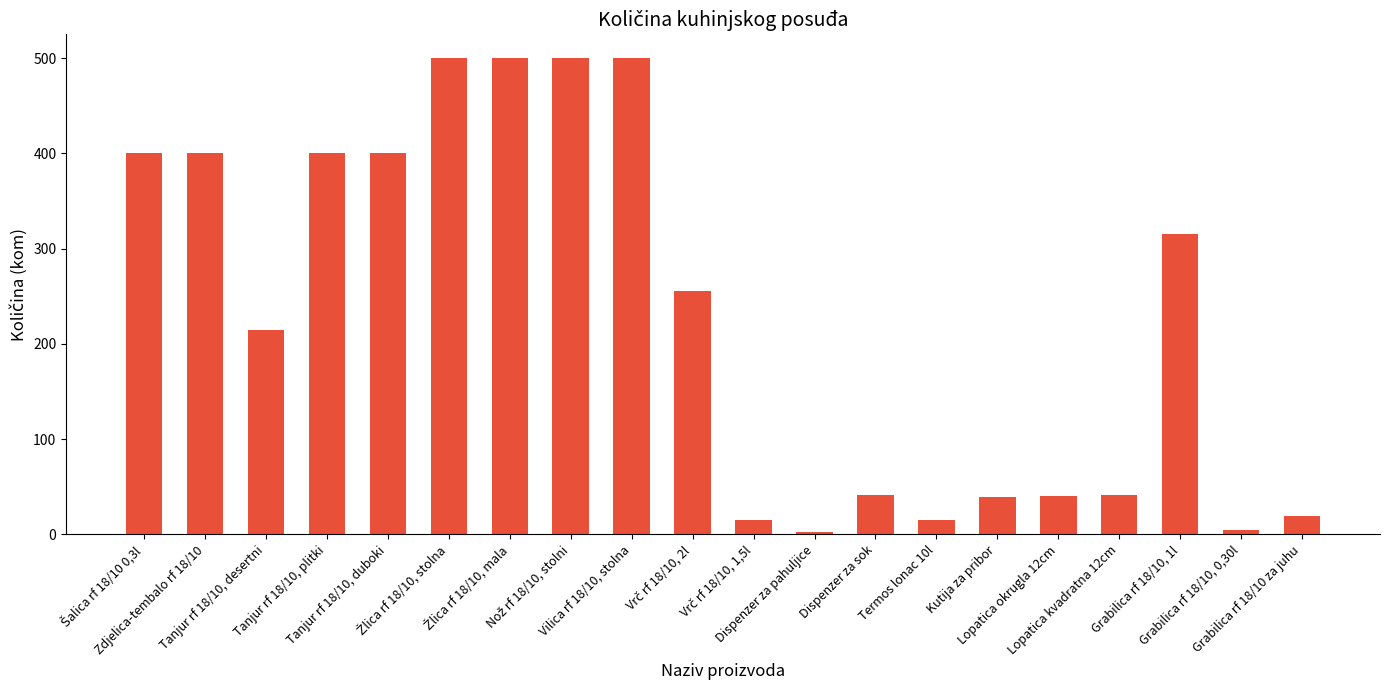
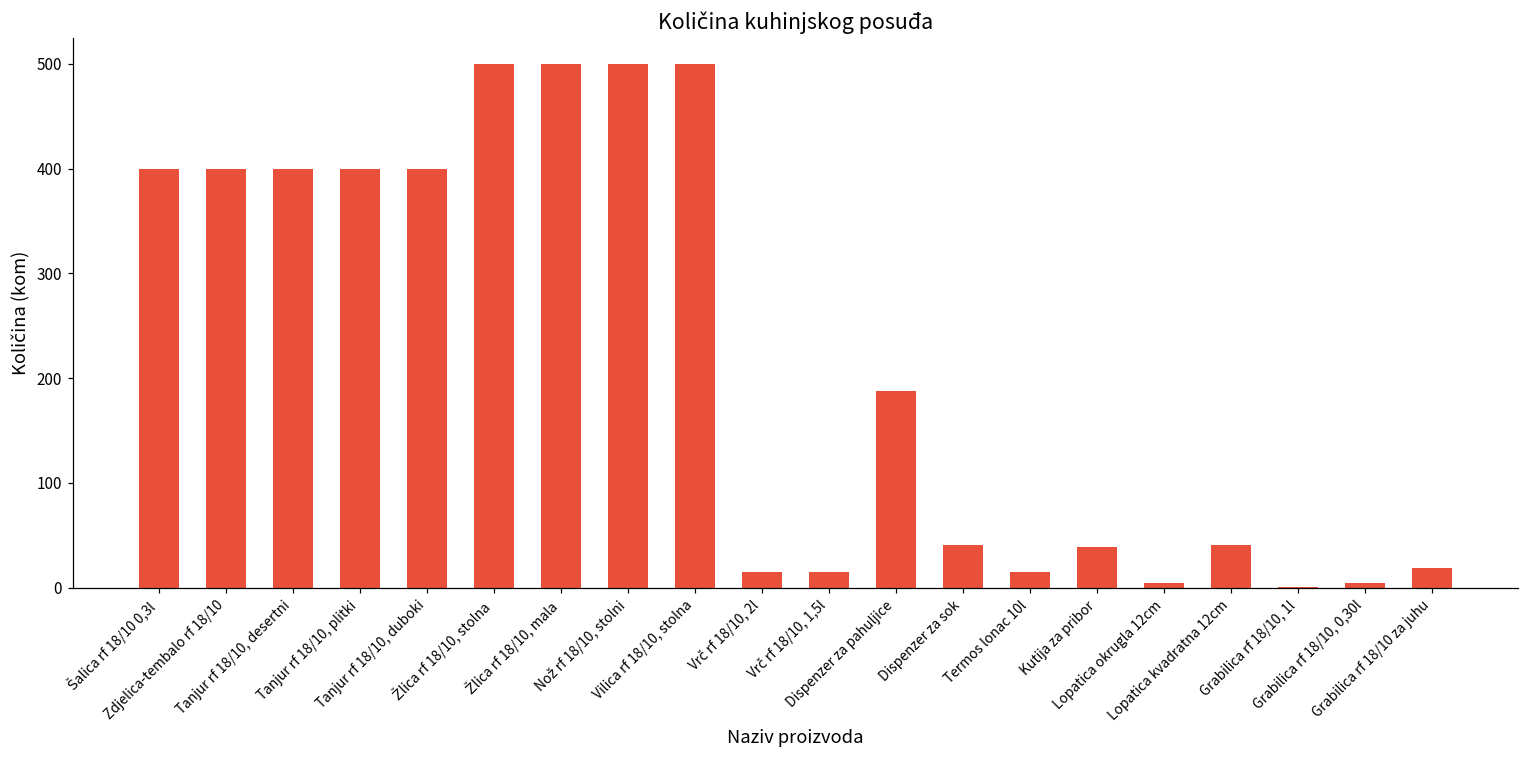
Tanjur rf 18/10, desertni: 220 -> 400
Vrč rf 18/10, 2l: 260 -> 20
Dispenzer za pahuljice: 0 -> 190
Lopatica okrugla 12cm: 40 -> 10
Grabilica rf 18/10, 1l: 320 -> 0
